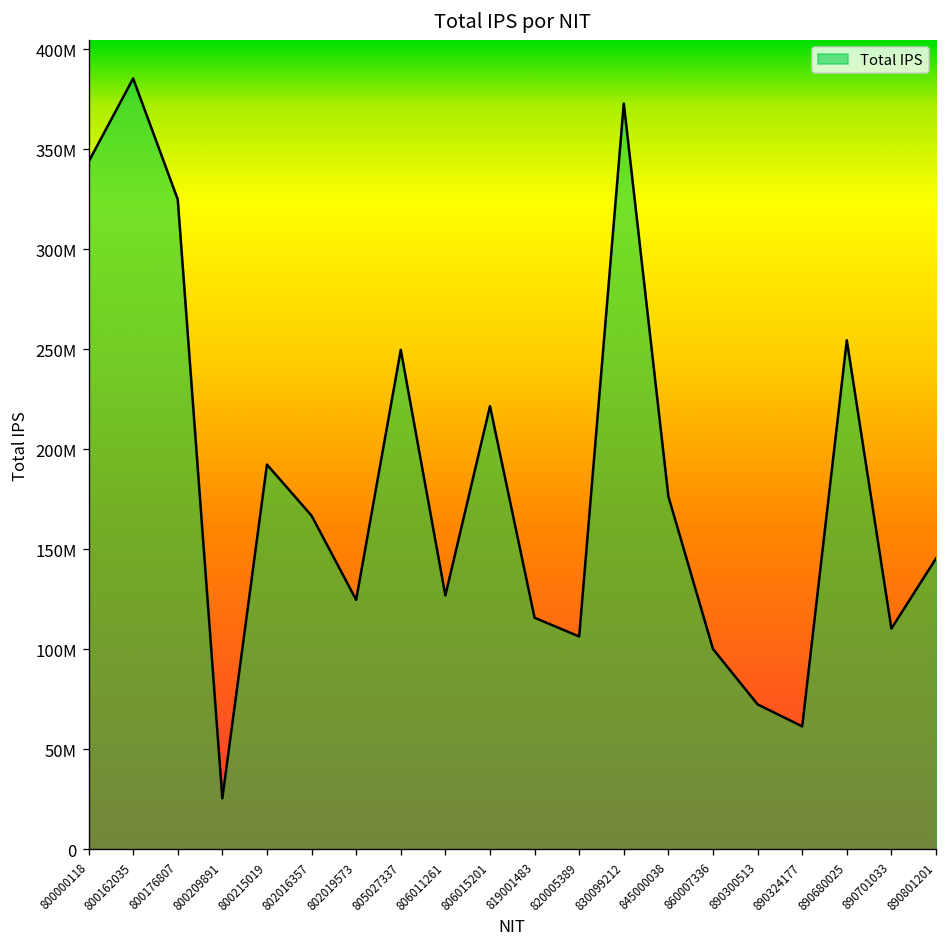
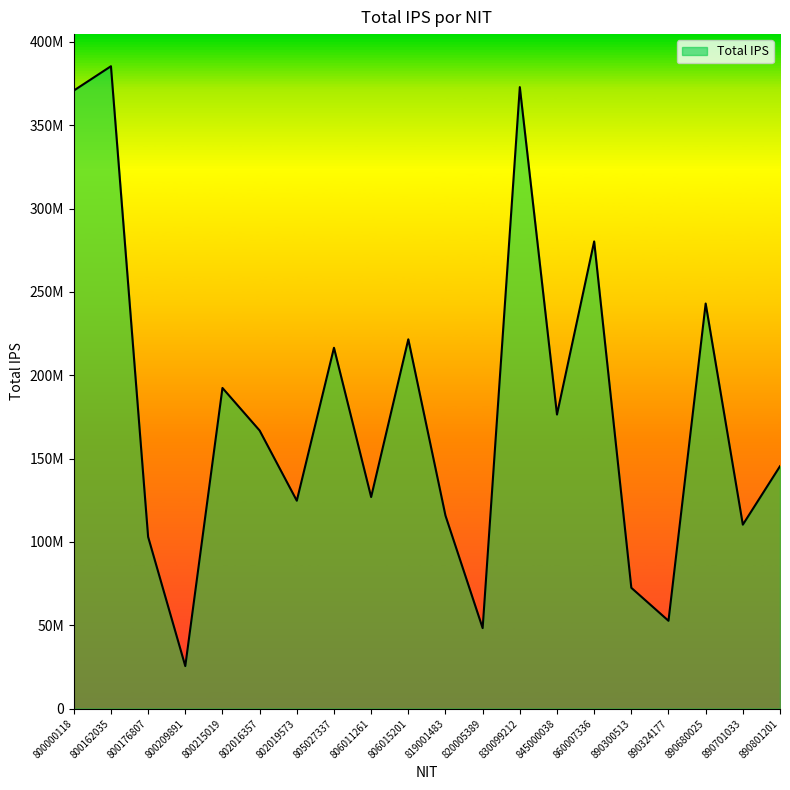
800000118: 344000000 -> 371000000
800176807: 325000000 -> 103000000
805027337: 250000000 -> 217000000
820005389: 106000000 -> 48000000
860007336: 100000000 -> 280000000
890324177: 61000000 -> 53000000
890680025: 255000000 -> 243000000
